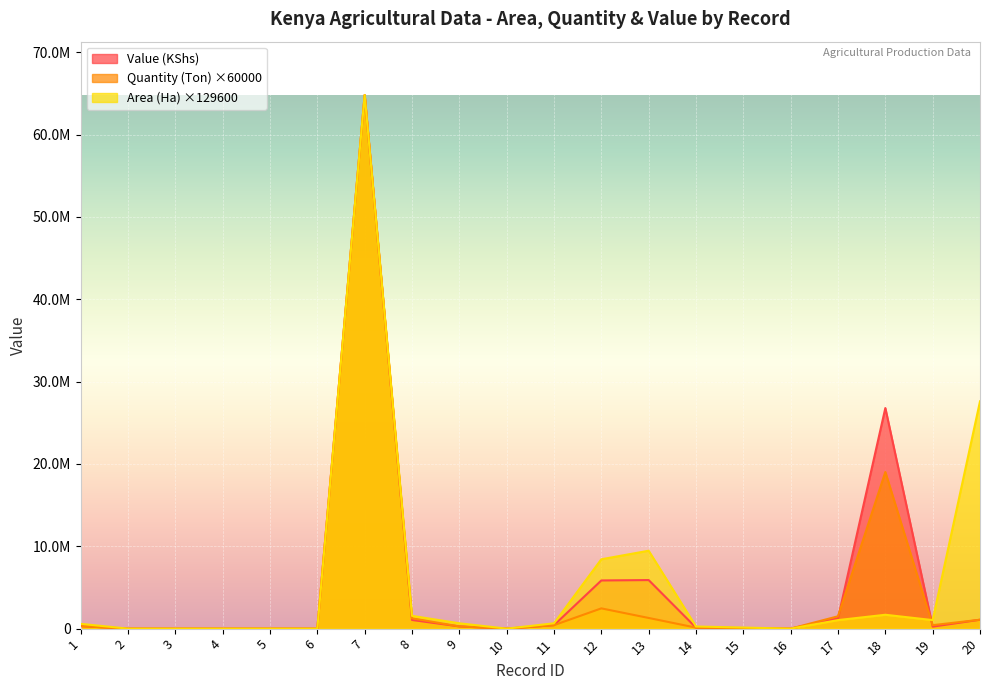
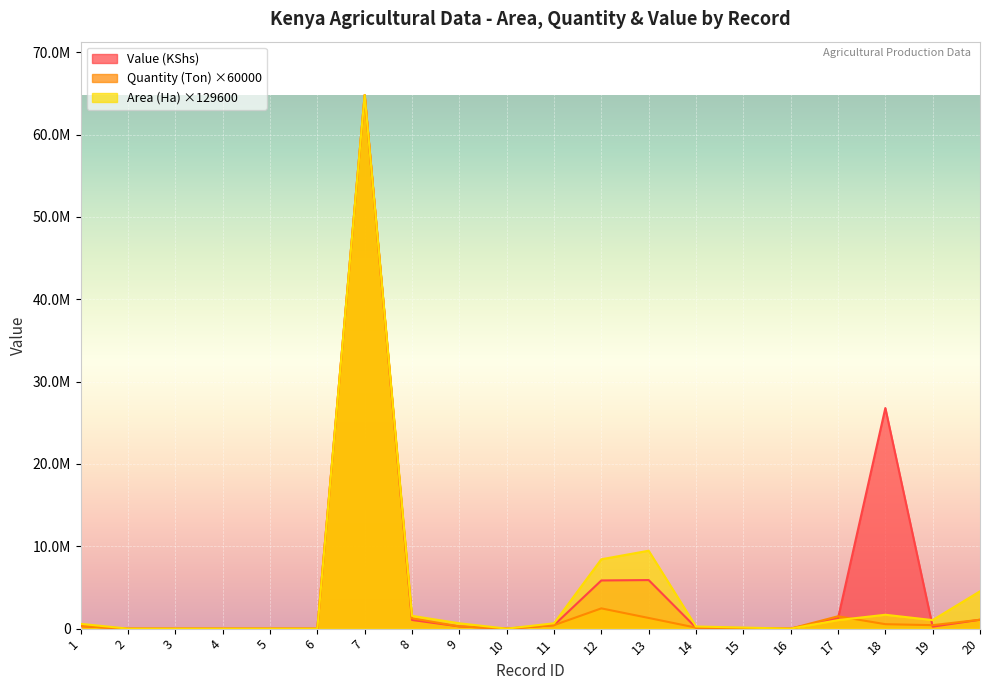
Quantity (Ton) ×60000, 18: 19000000 -> 1000000
Area (Ha) ×129600, 20: 28000000 -> 5000000
